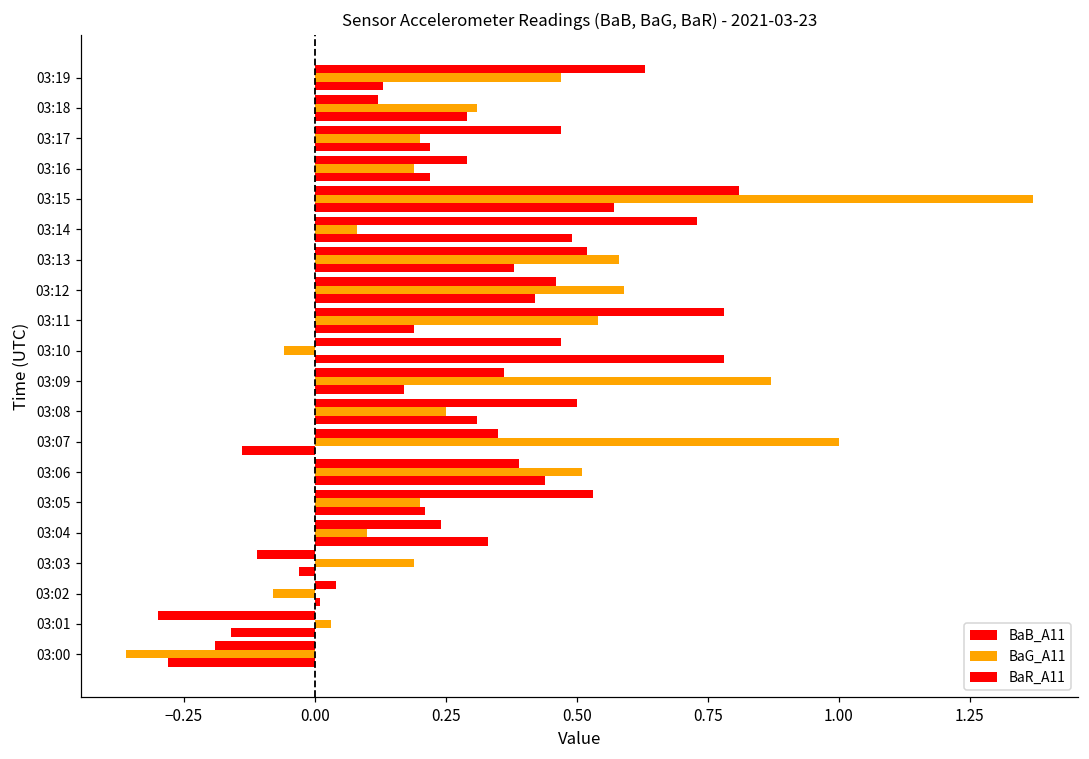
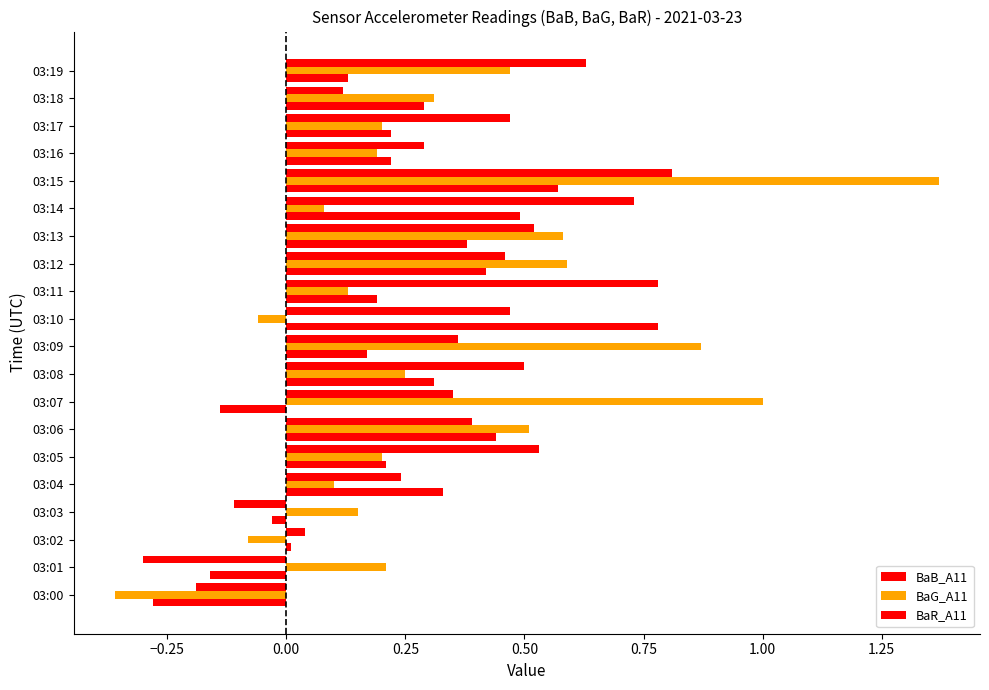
BaG_A11, 03:11: 0.54 -> 0.13
BaG_A11, 03:03: 0.19 -> 0.15
BaG_A11, 03:01: 0.03 -> 0.21
